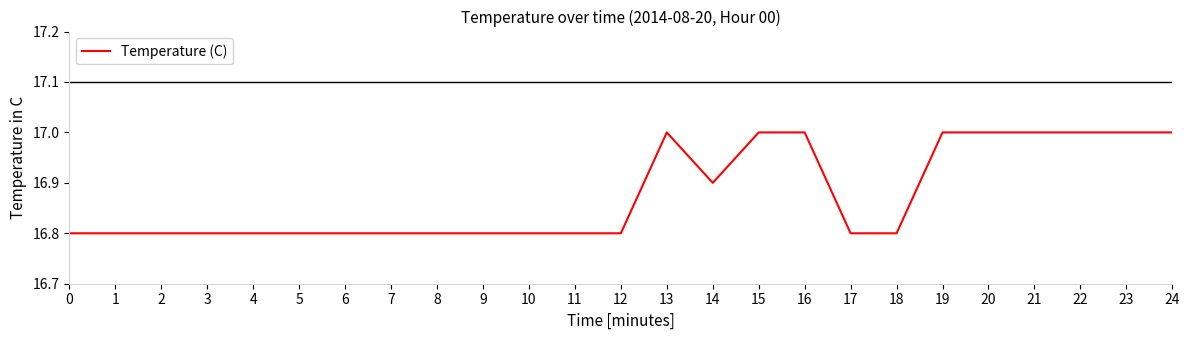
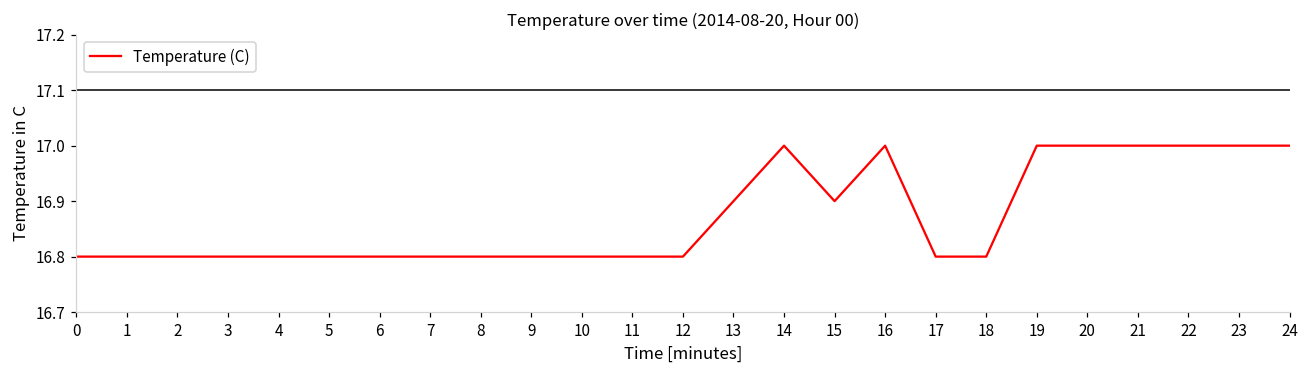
13: 17.0 -> 16.9
14: 16.9 -> 17.0
15: 17.0 -> 16.9
